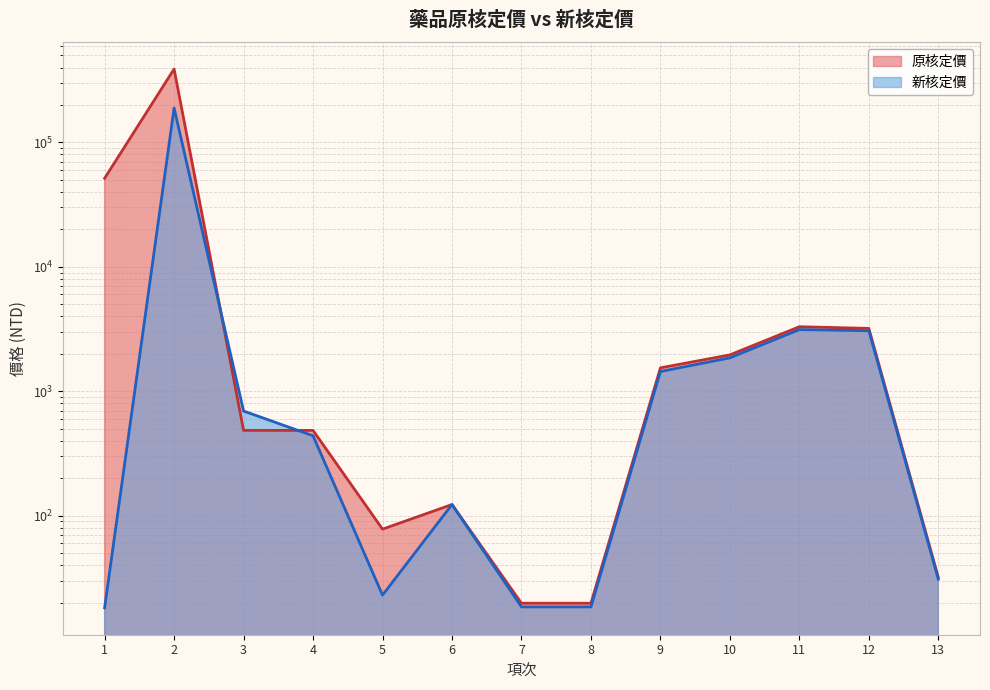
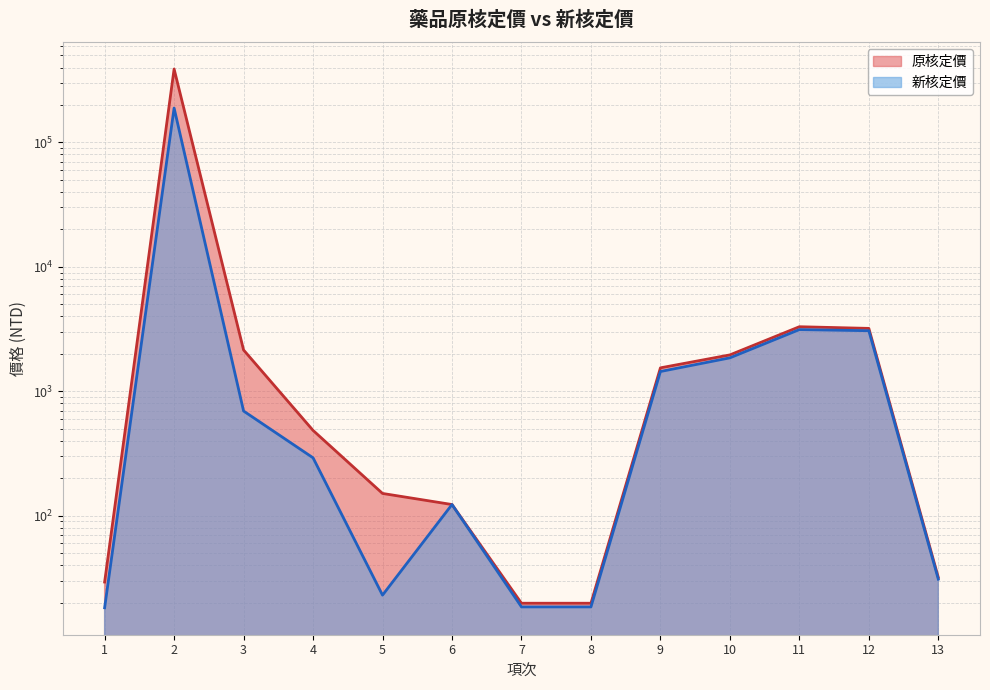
原核定價, 1: 52000 -> 29
原核定價, 3: 490 -> 2100
新核定價, 4: 440 -> 290
原核定價, 5: 80 -> 150
